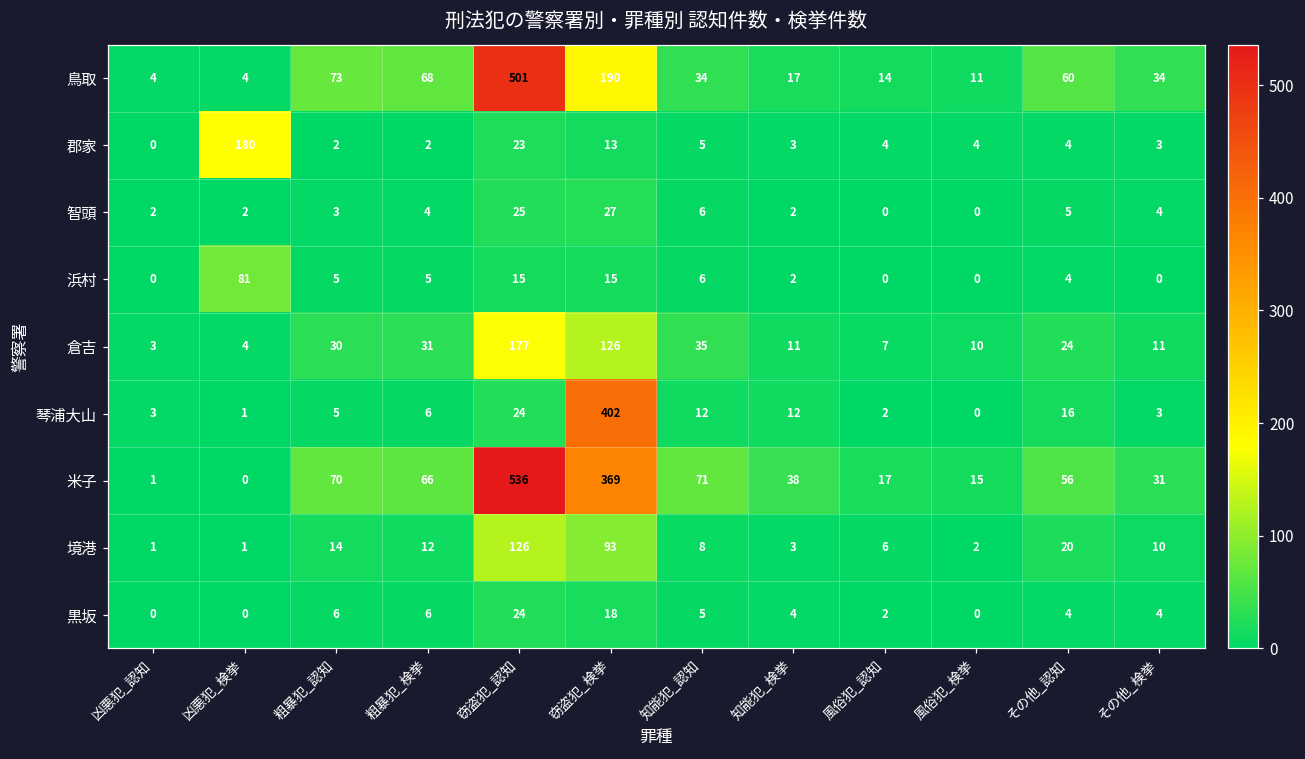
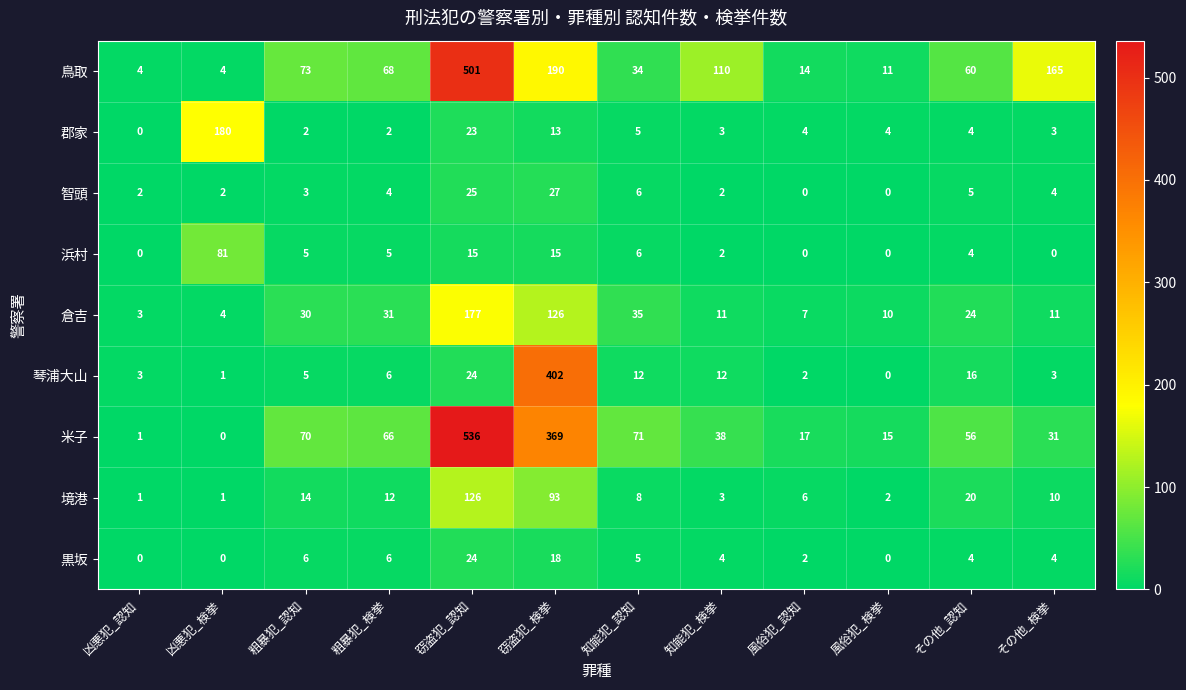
鳥取, 知能犯_検挙: 17 -> 110
鳥取, その他_検挙: 34 -> 165
